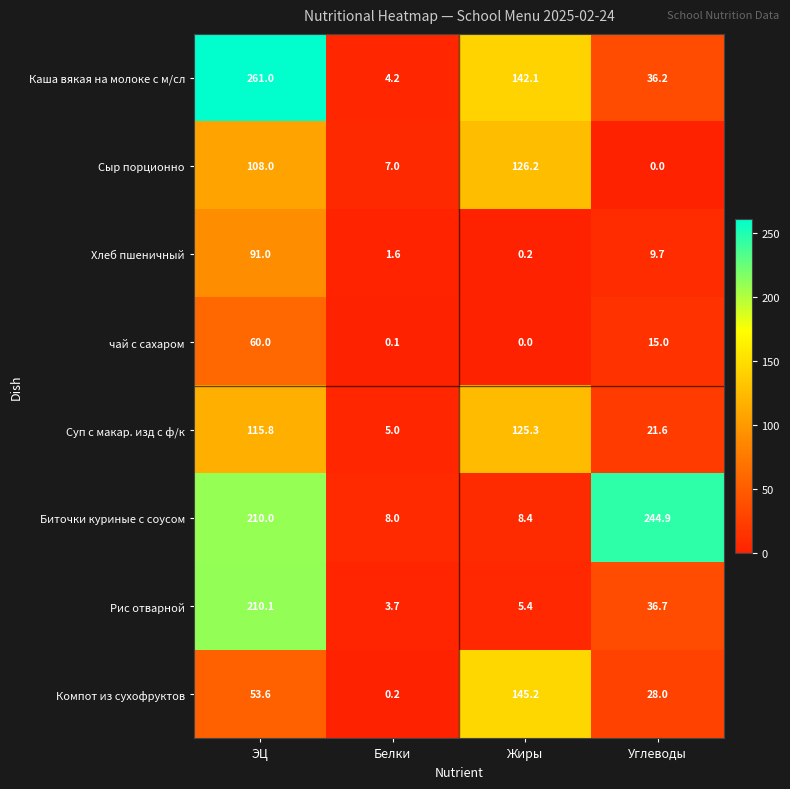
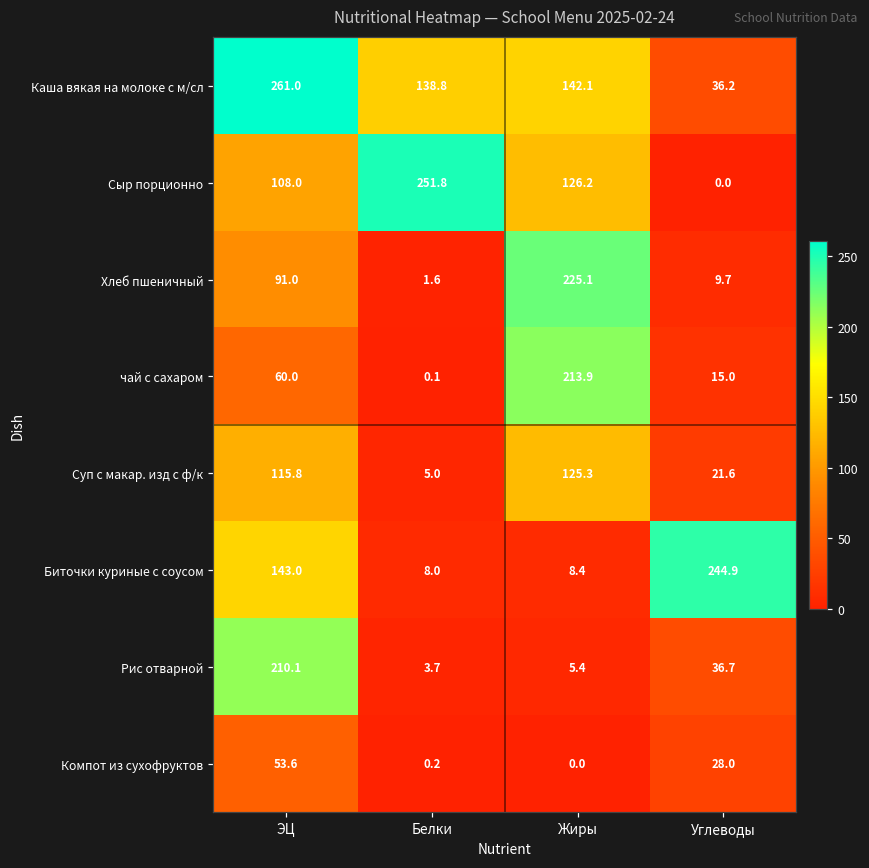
Каша вякая на молоке с м/сл, Белки: 4.2 -> 138.8
Сыр порционно, Белки: 7.0 -> 251.8
Хлеб пшеничный, Жиры: 0.2 -> 225.1
чай с сахаром, Жиры: 0.0 -> 213.9
Биточки куриные с соусом, ЭЦ: 210.0 -> 143.0
Компот из сухофруктов, Жиры: 145.2 -> 0.0
